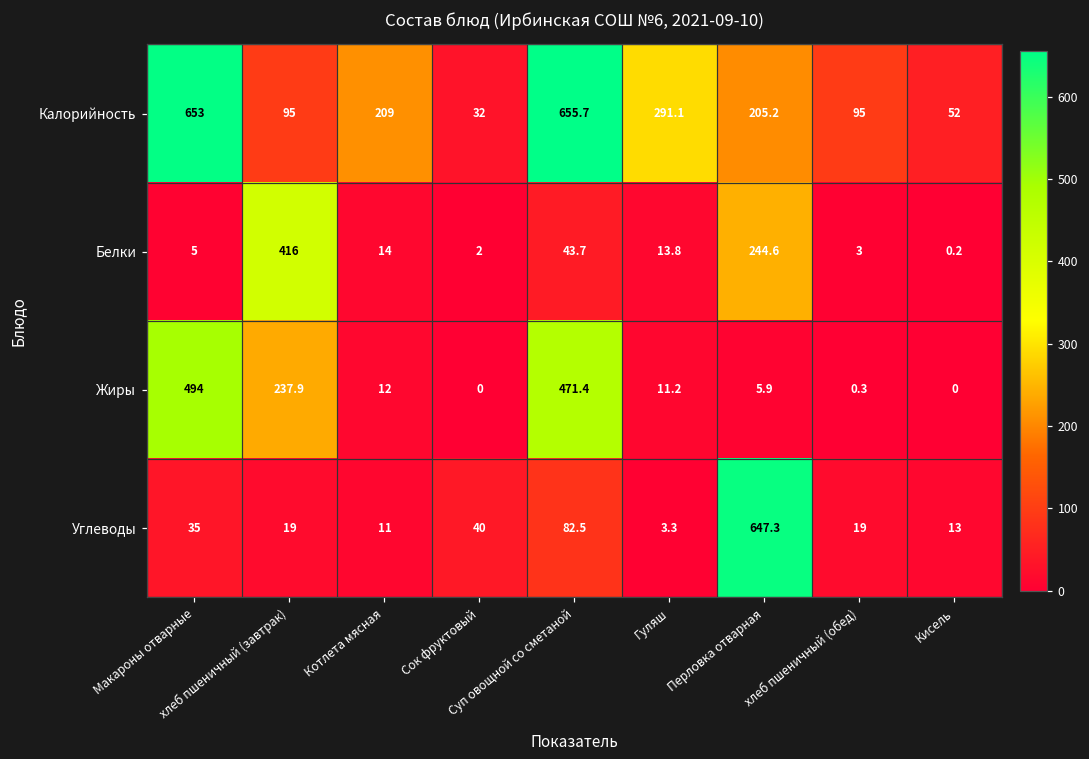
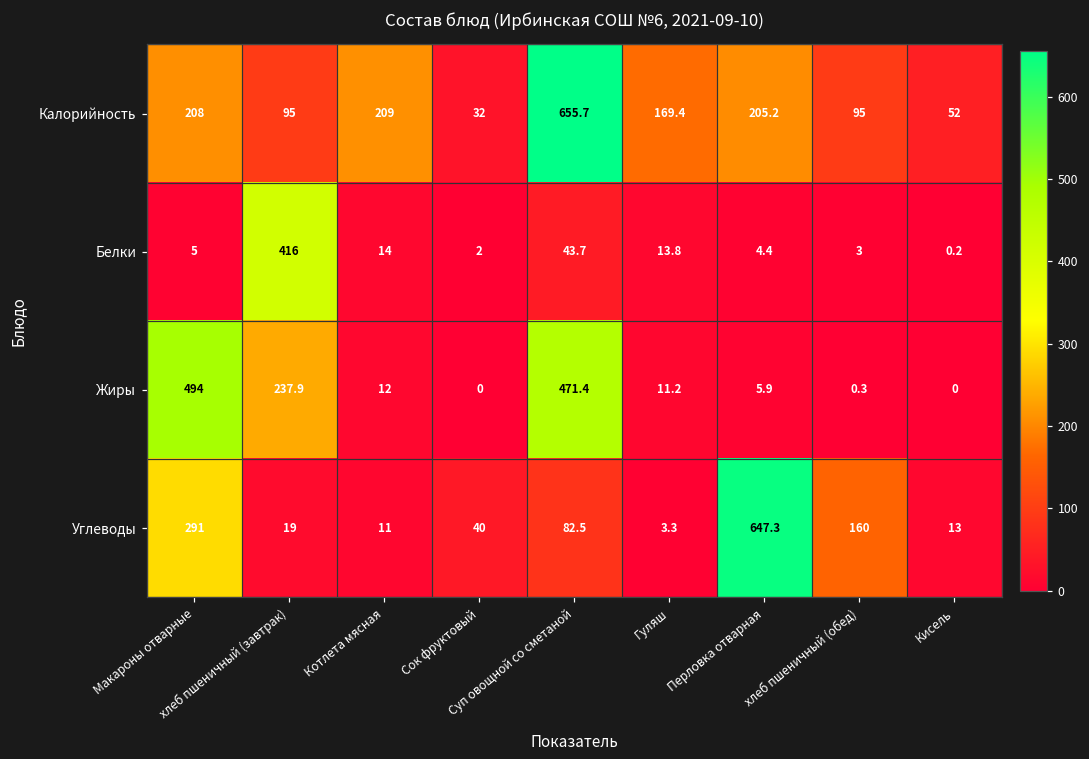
Калорийность, Макароны отварные: 653 -> 208
Калорийность, Гуляш: 291.1 -> 169.4
Белки, Перловка отварная: 244.6 -> 4.4
Углеводы, Макароны отварные: 35 -> 291
Углеводы, хлеб пшеничный (обед): 19 -> 160
